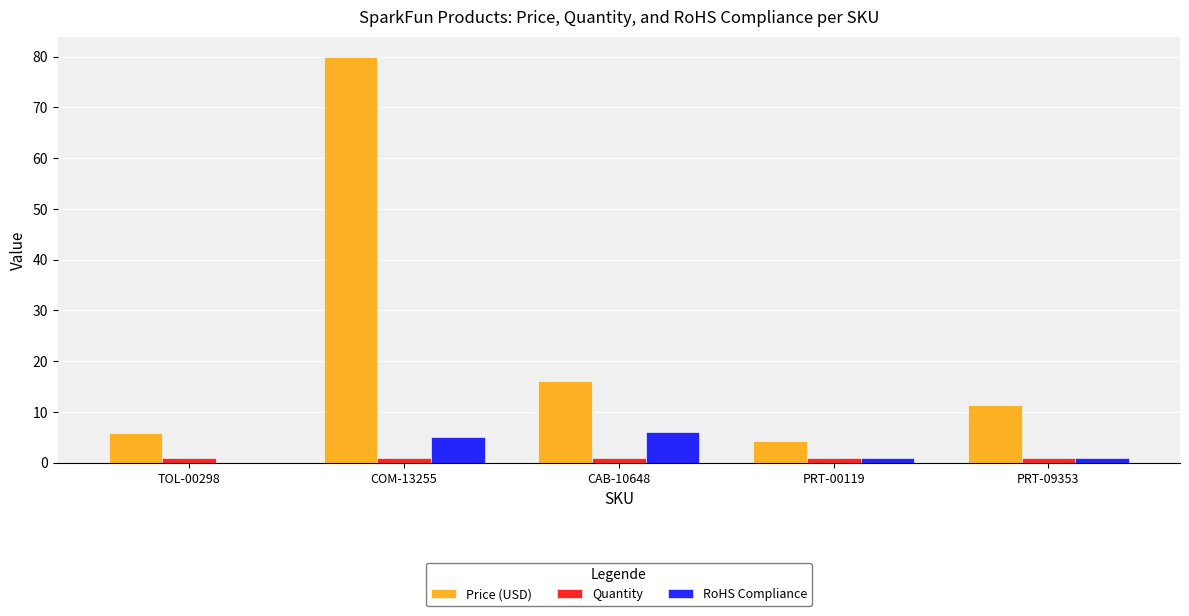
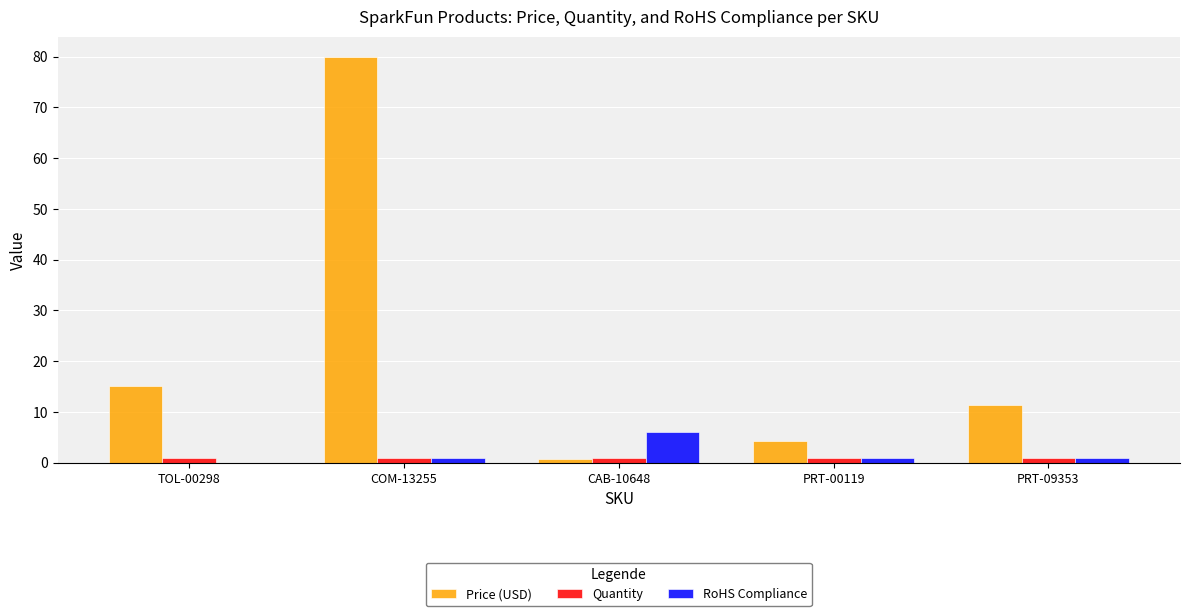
Price (USD), TOL-00298: 6 -> 15
RoHS Compliance, COM-13255: 5 -> 1
Price (USD), CAB-10648: 16 -> 1
